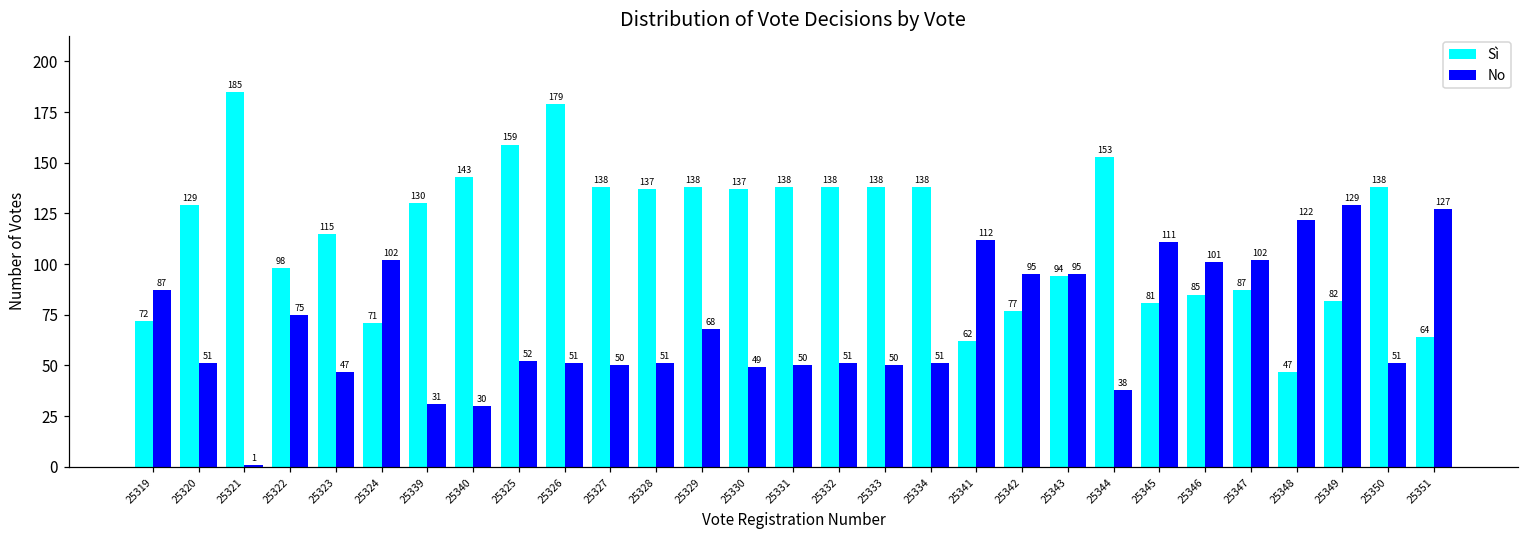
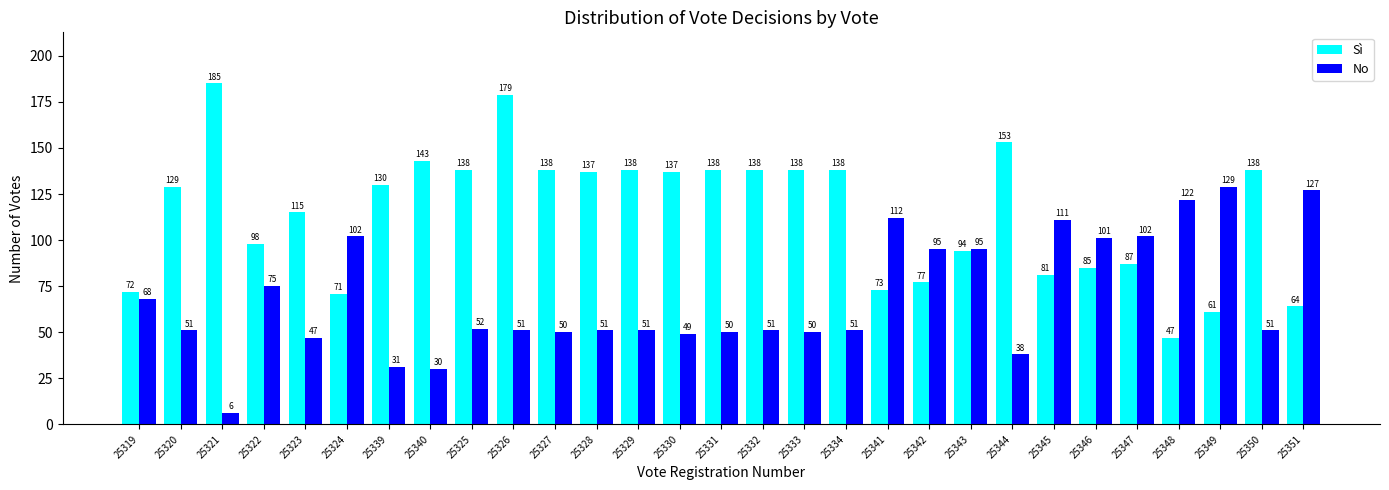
No, 25319: 87 -> 68
No, 25321: 1 -> 6
Sì, 25325: 159 -> 138
No, 25329: 68 -> 51
Sì, 25341: 62 -> 73
Sì, 25349: 82 -> 61
